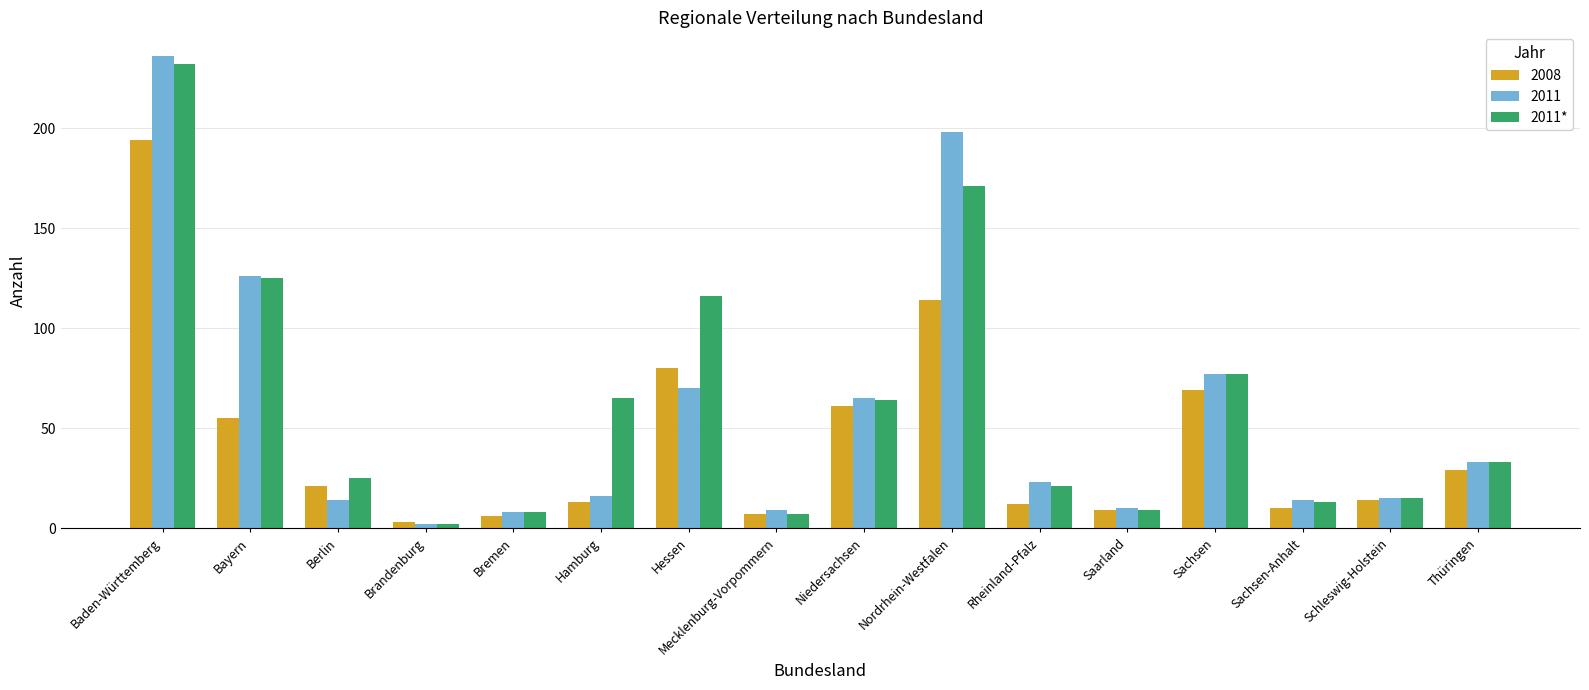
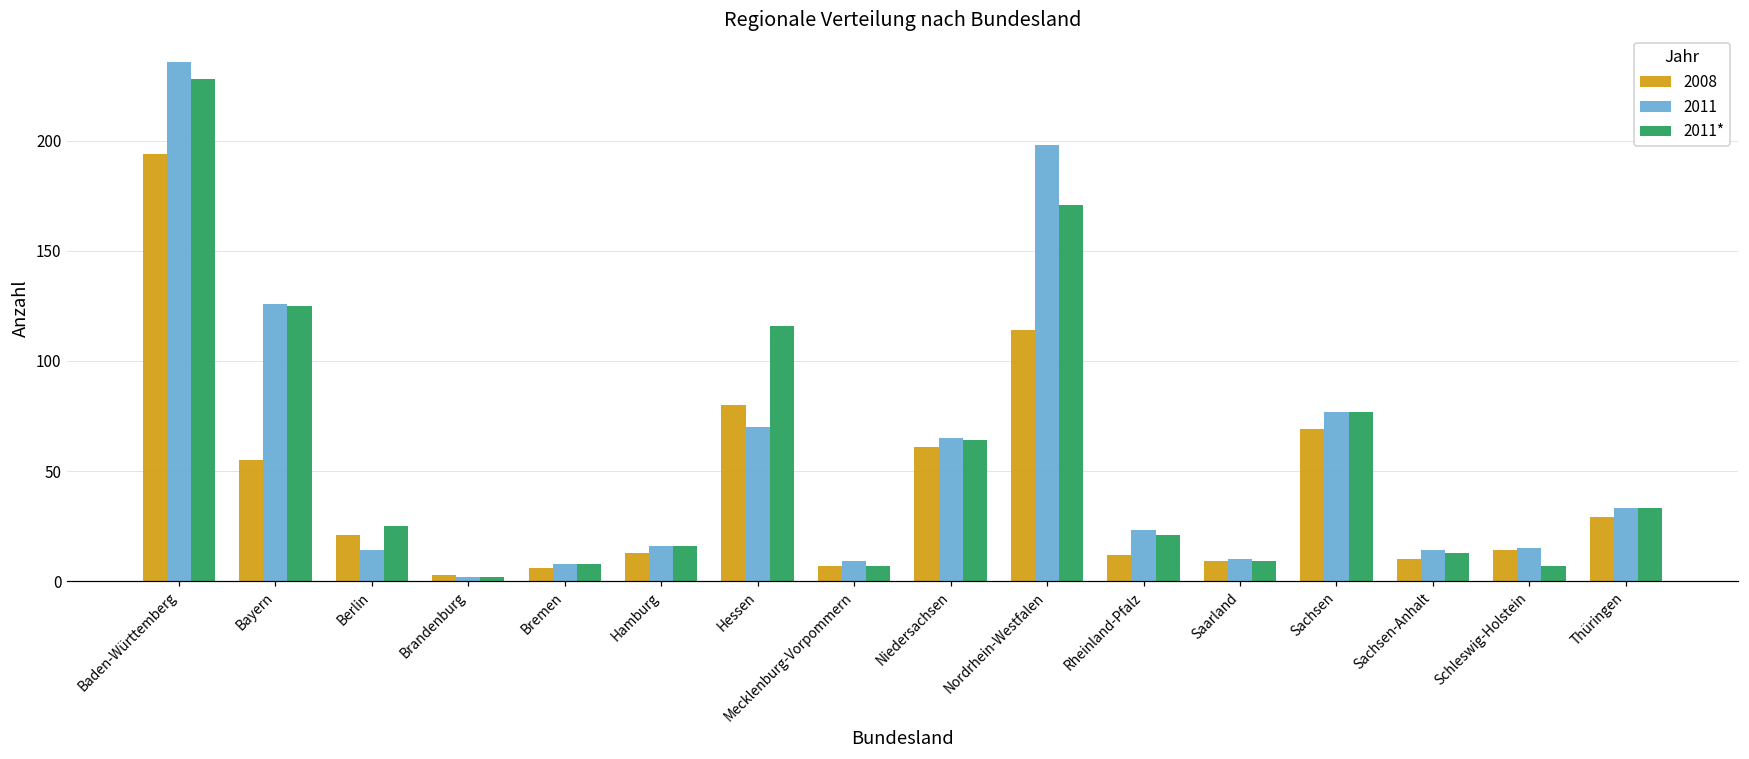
2011*, Baden-Württemberg: 232 -> 228
2011*, Hamburg: 65 -> 16
2011*, Schleswig-Holstein: 15 -> 7
